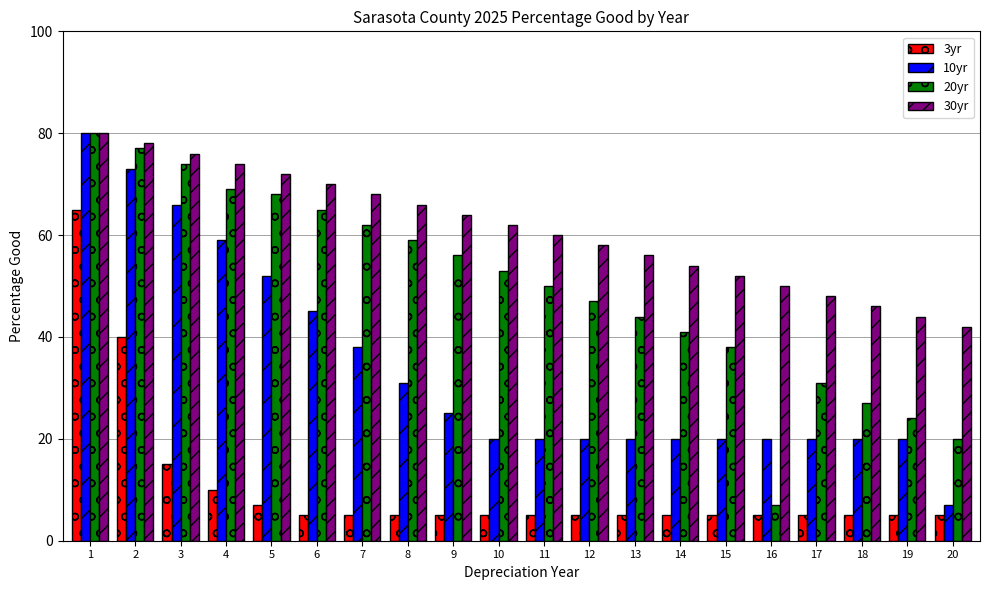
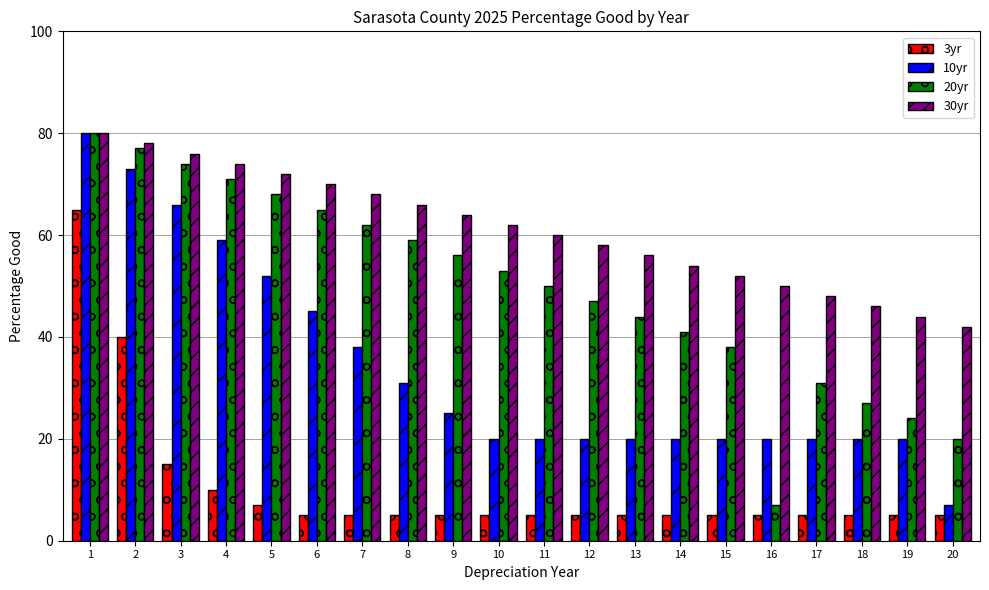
20yr, 4: 69 -> 71
